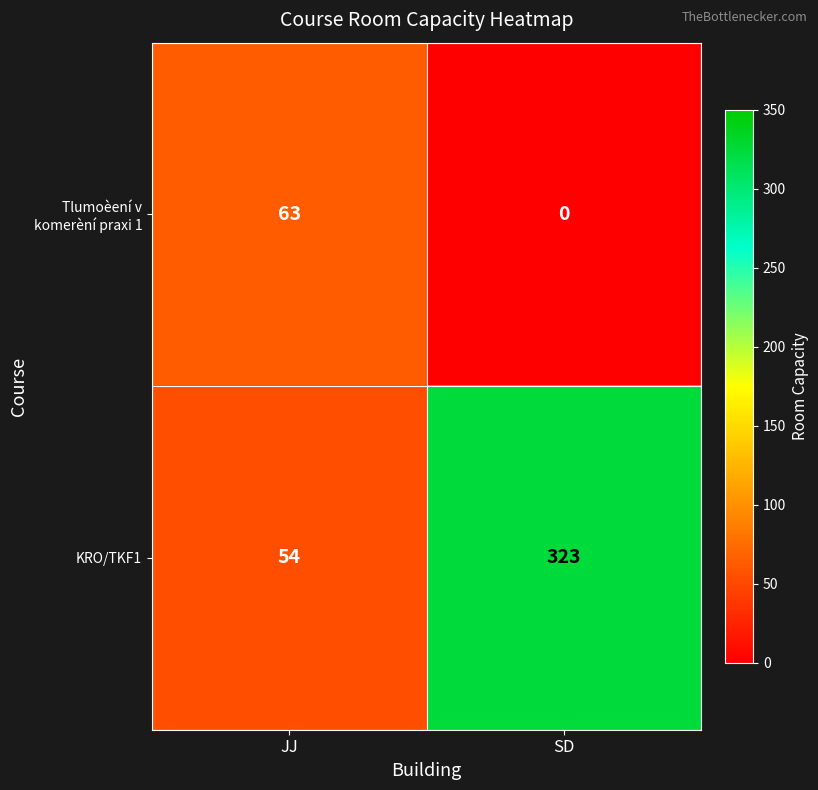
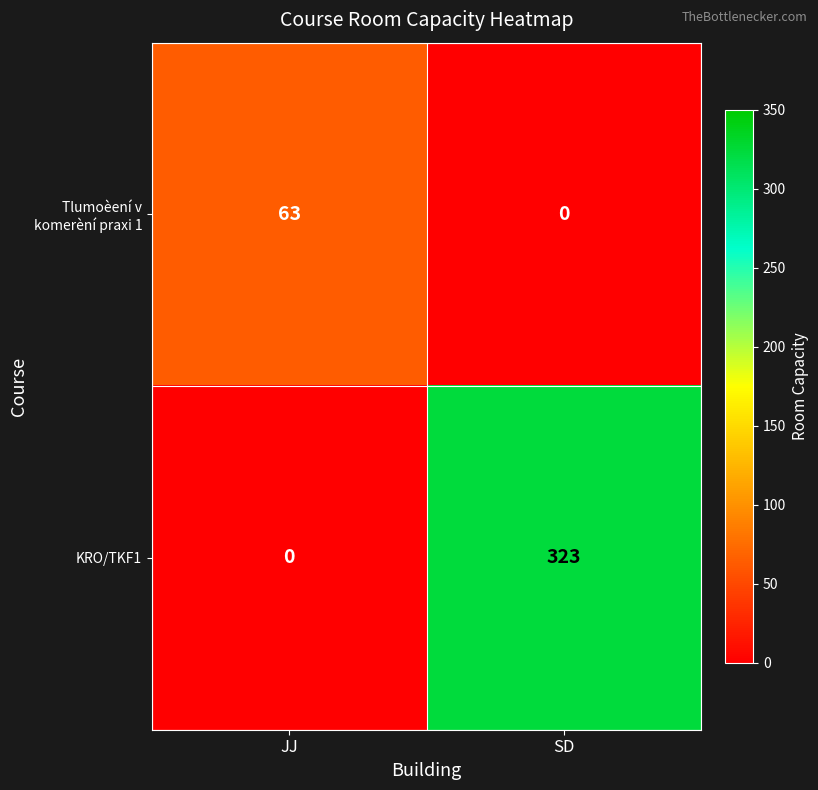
KRO/TKF1, JJ: 54 -> 0
